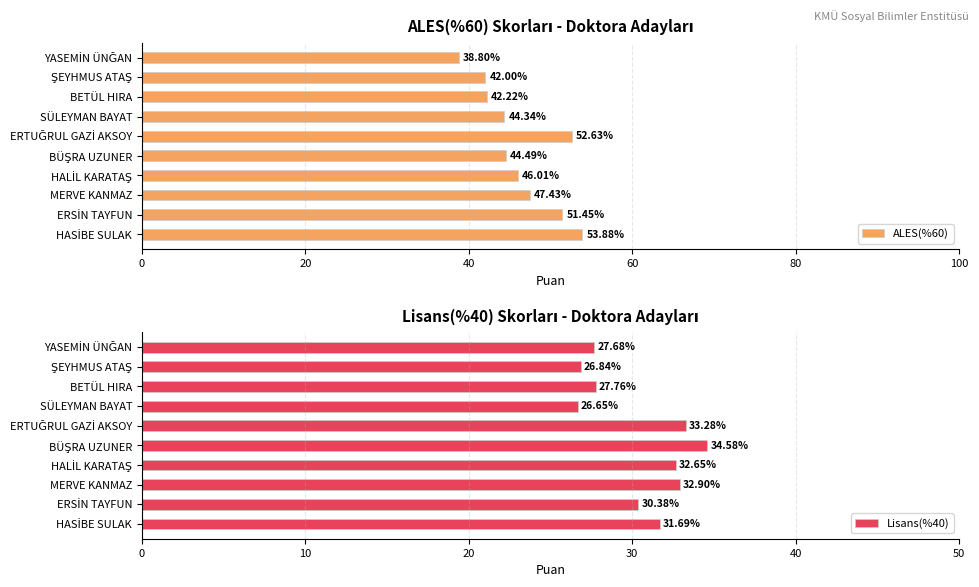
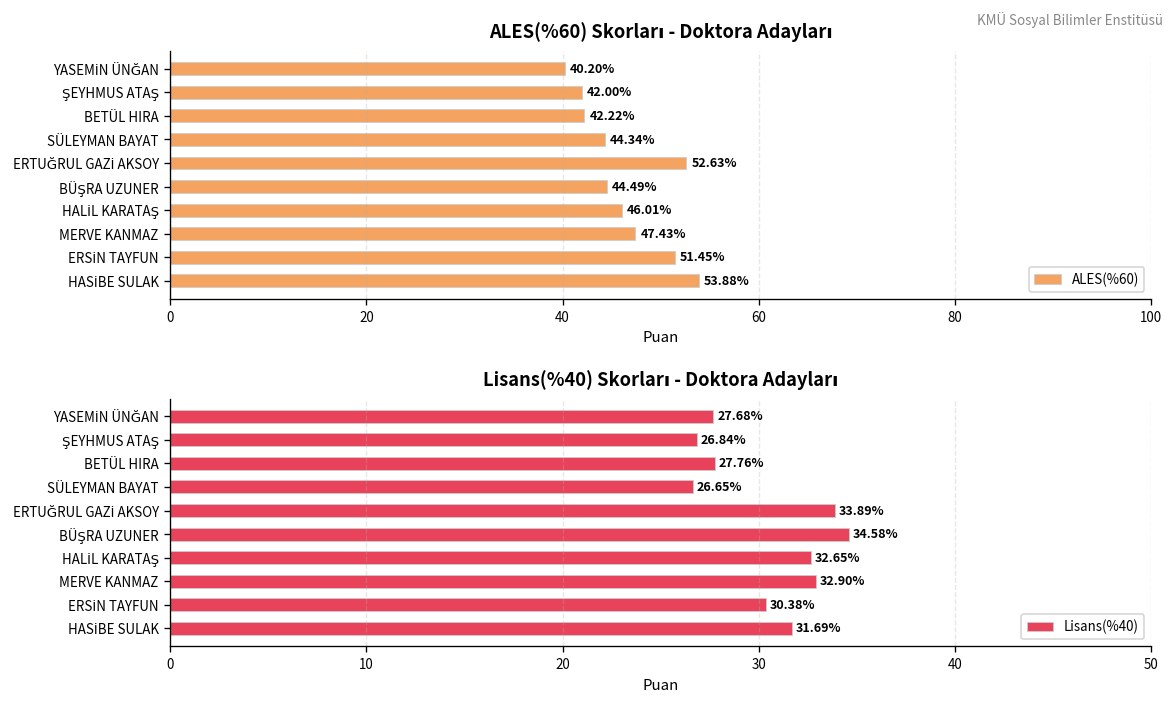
ALES(%60) Skorları - Doktora Adayları, YASEMİN ÜNĞAN: 38.80% -> 40.20%
Lisans(%40) Skorları - Doktora Adayları, ERTUĞRUL GAZİ AKSOY: 33.28% -> 33.89%
